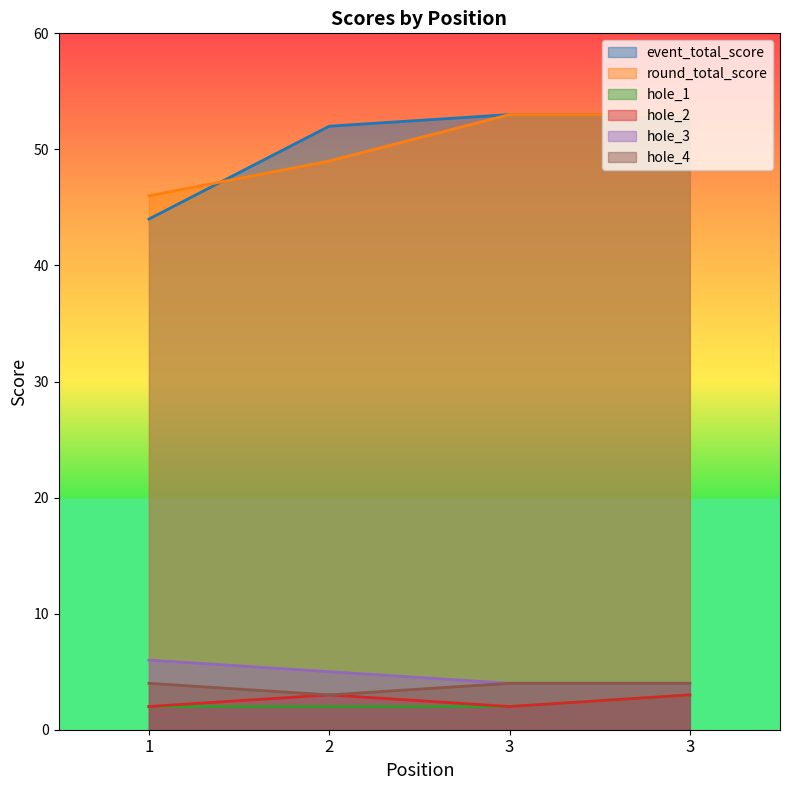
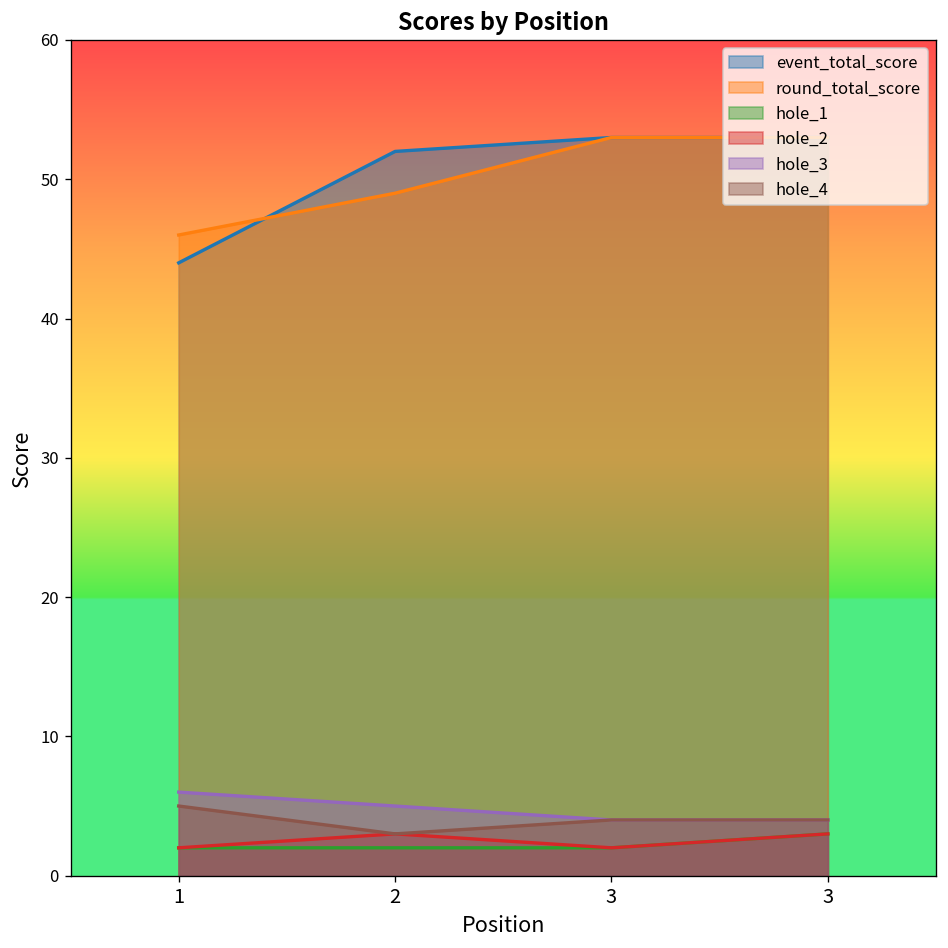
hole_4, 1: 4 -> 5
